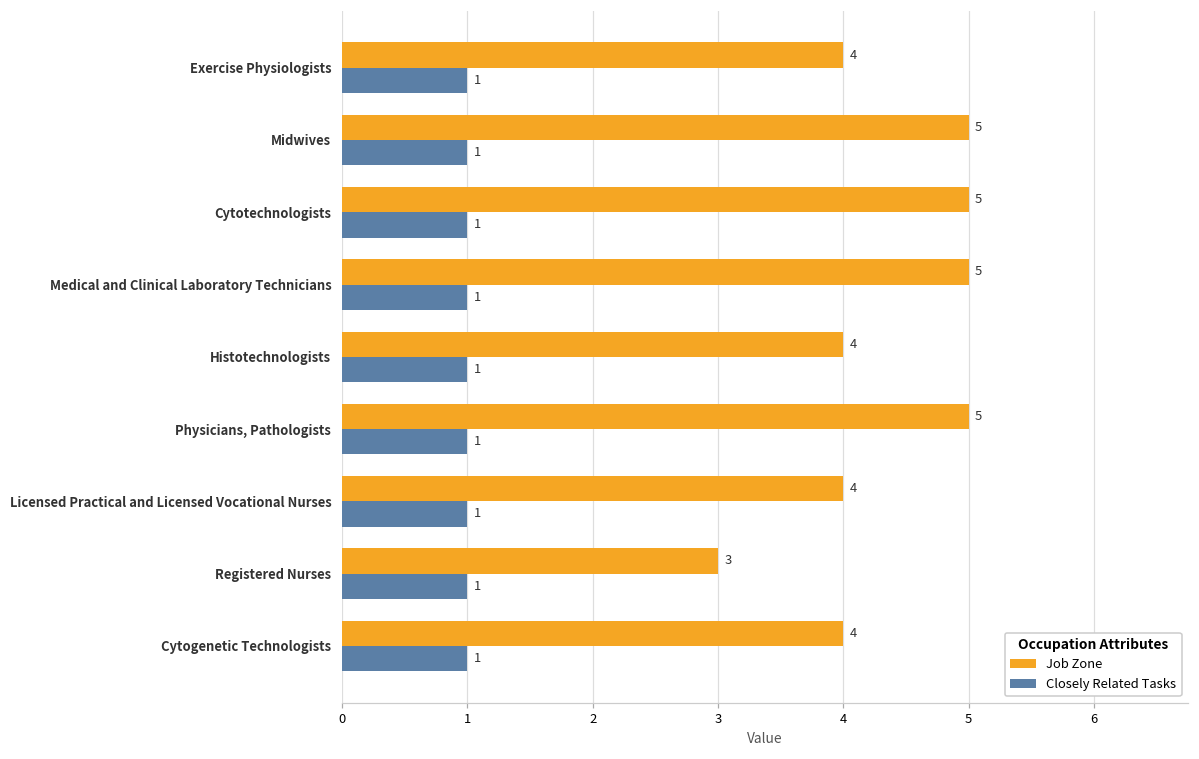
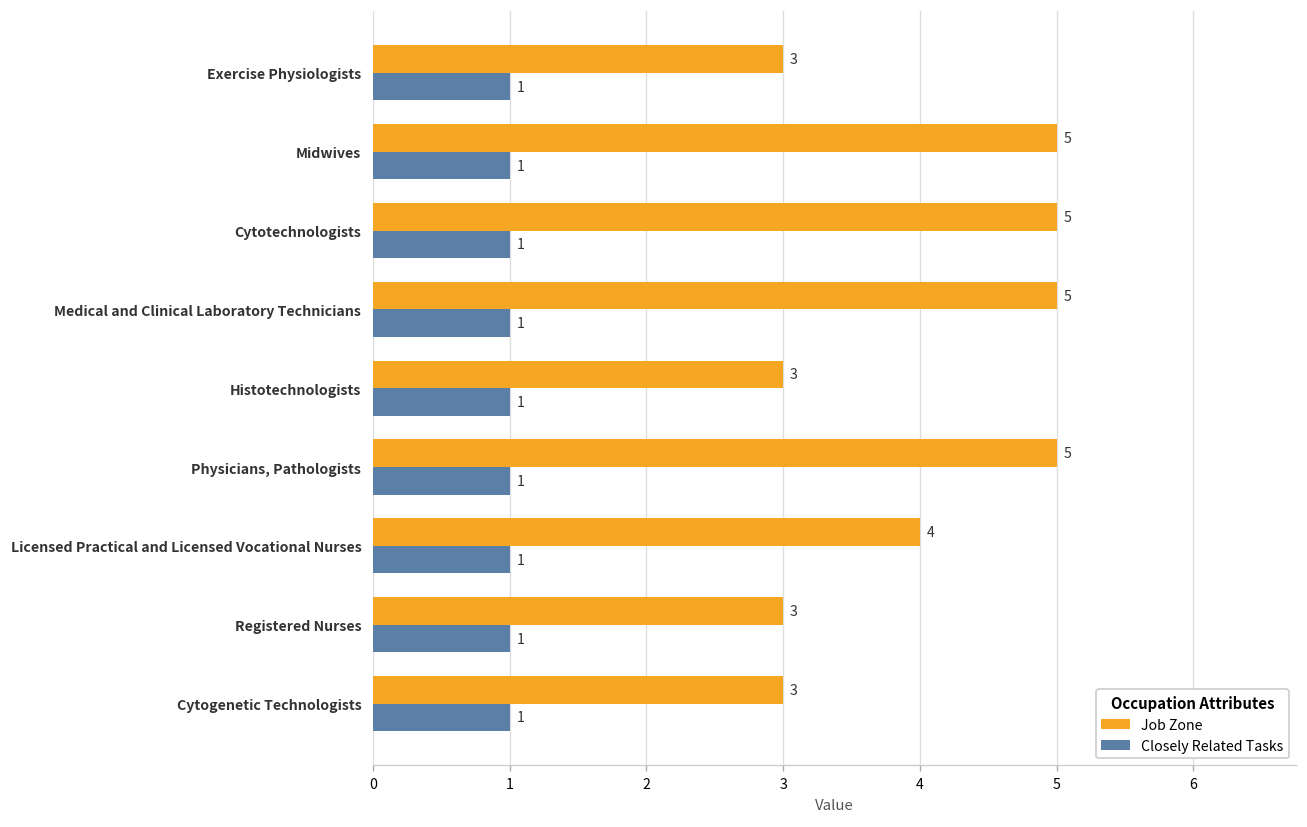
Job Zone, Exercise Physiologists: 4 -> 3
Job Zone, Histotechnologists: 4 -> 3
Job Zone, Cytogenetic Technologists: 4 -> 3
